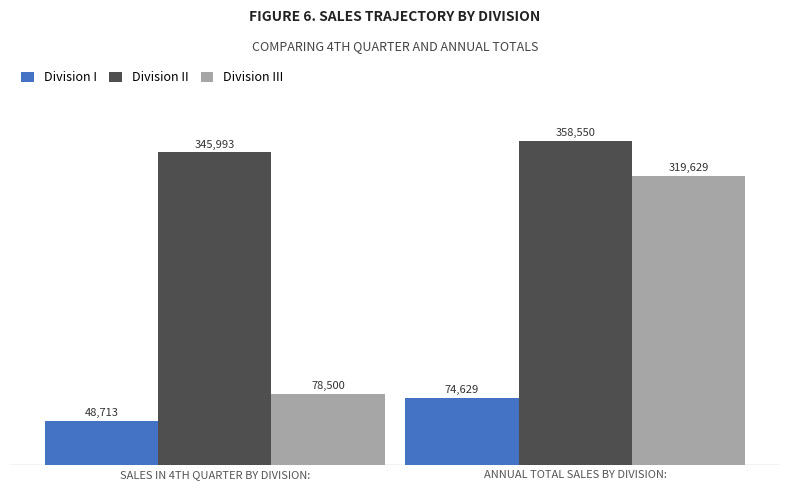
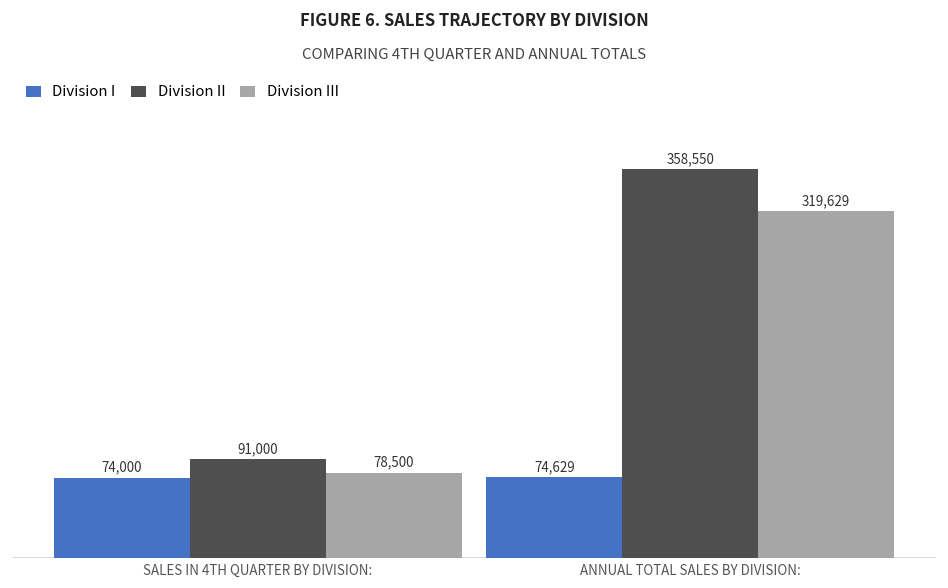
Division I, SALES IN 4TH QUARTER BY DIVISION:: 48,713 -> 74,000
Division II, SALES IN 4TH QUARTER BY DIVISION:: 345,993 -> 91,000
